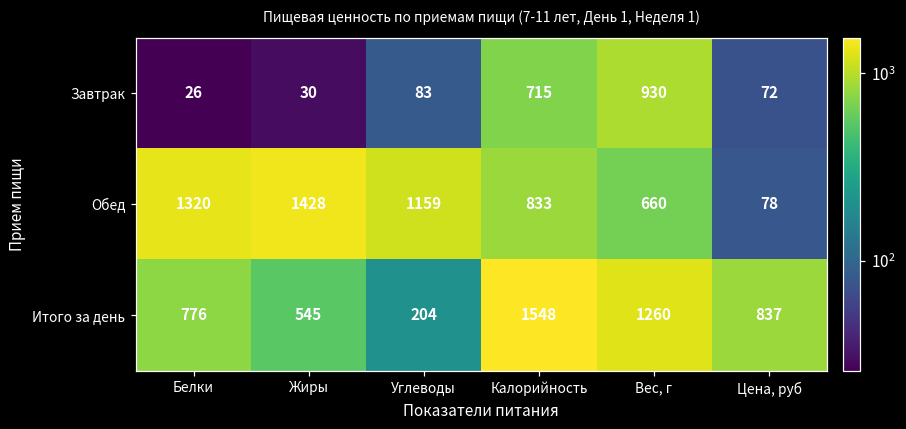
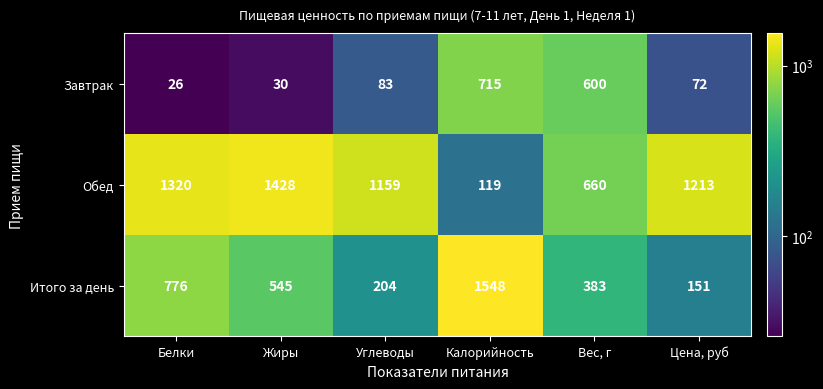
Завтрак, Вес, г: 930 -> 600
Обед, Калорийность: 833 -> 119
Обед, Цена, руб: 78 -> 1213
Итого за день, Вес, г: 1260 -> 383
Итого за день, Цена, руб: 837 -> 151
